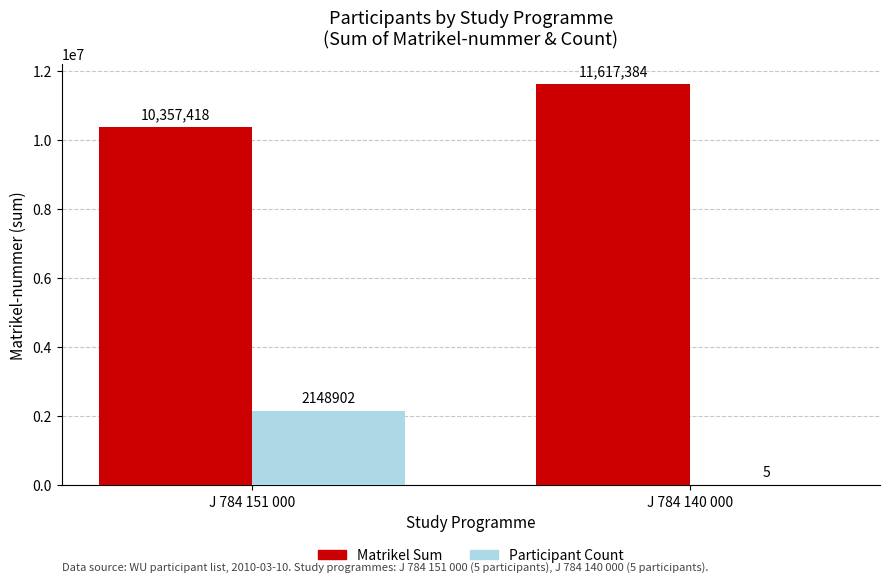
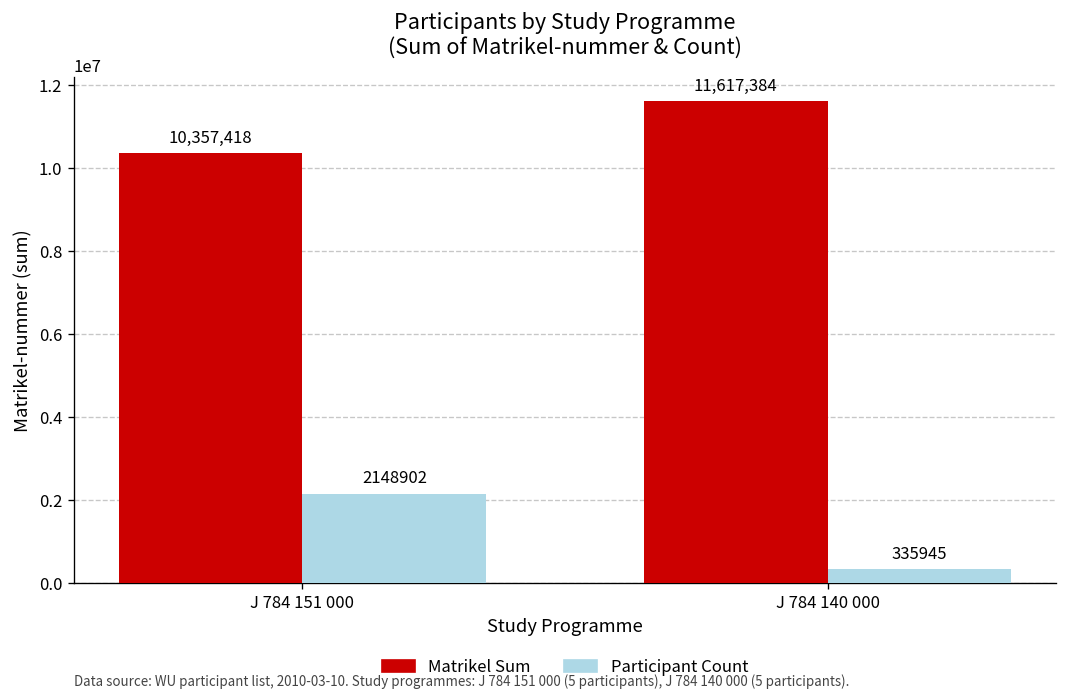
Participant Count, J 784 140 000: 5 -> 335945
